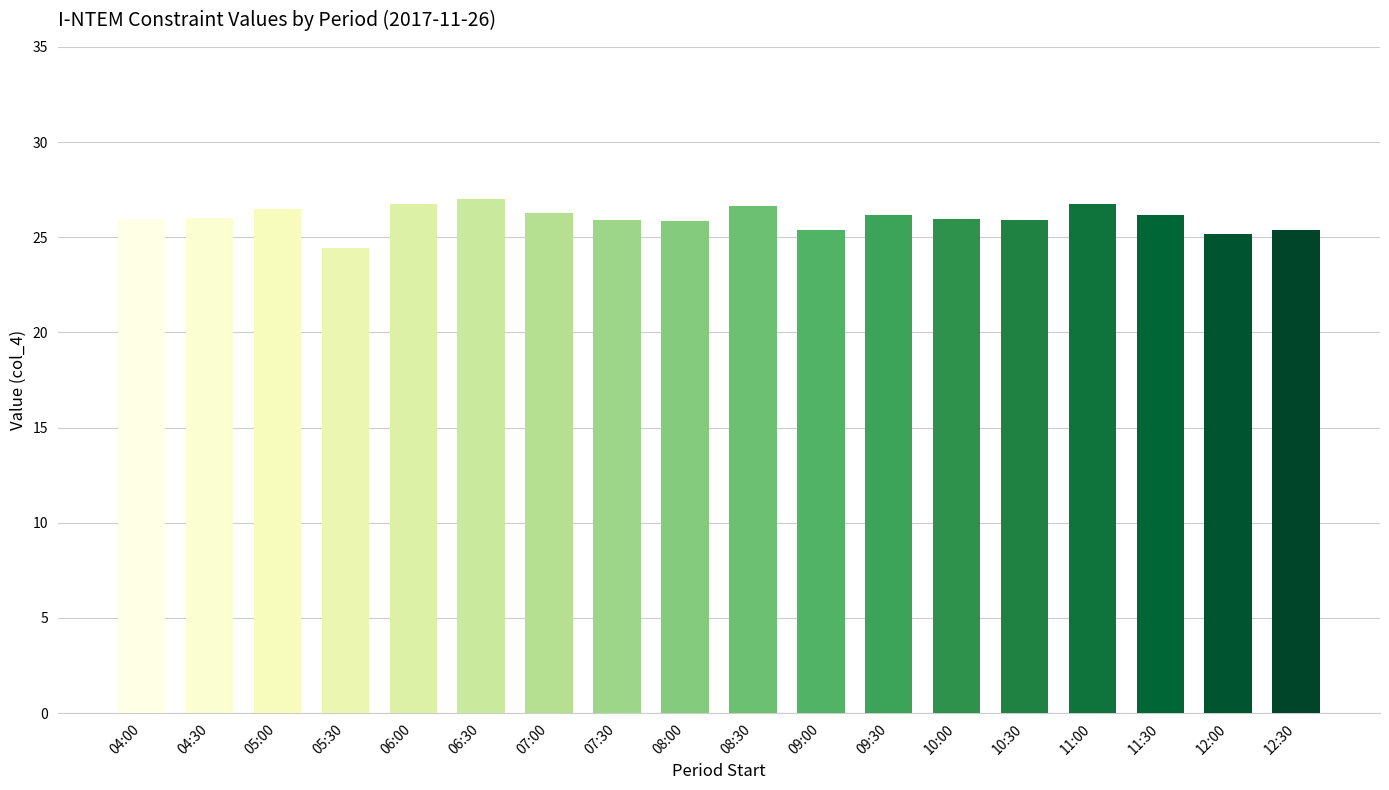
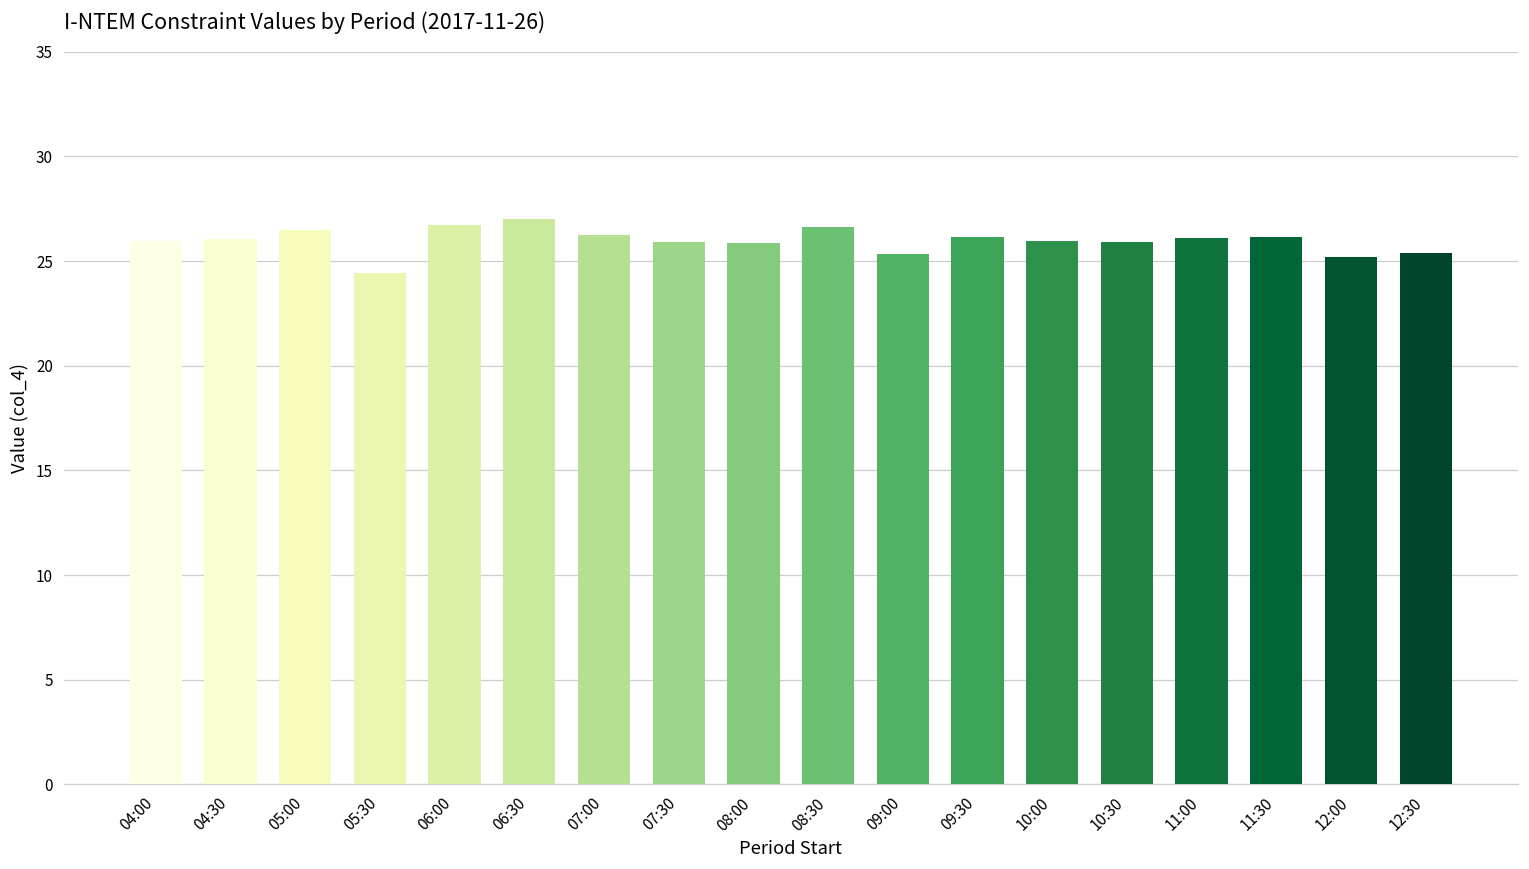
11:00: 26.7 -> 26.1
